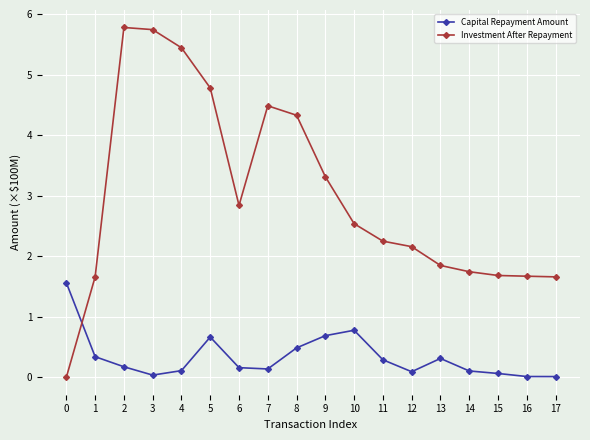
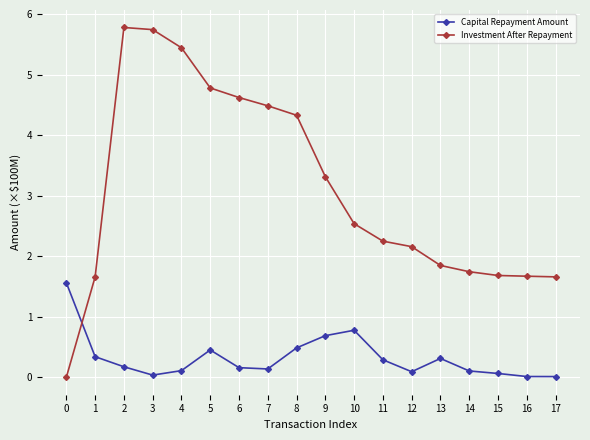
Capital Repayment Amount, 5: 0.7 -> 0.5
Investment After Repayment, 6: 2.8 -> 4.6
